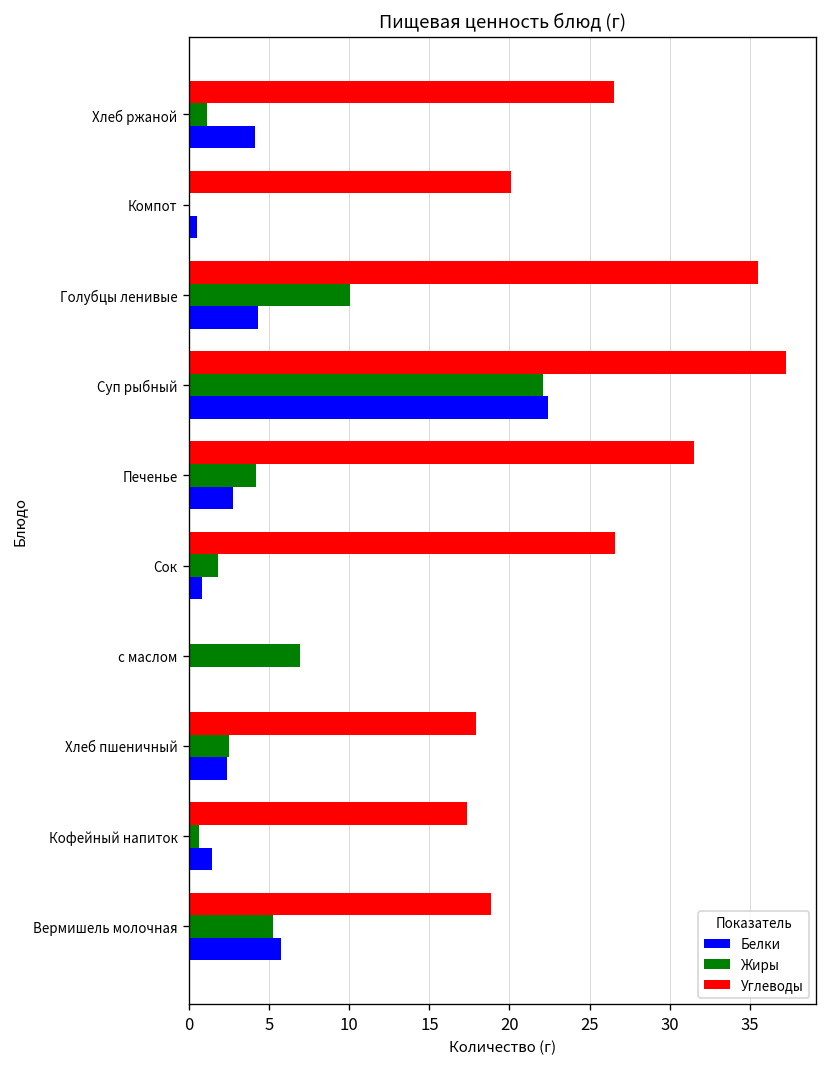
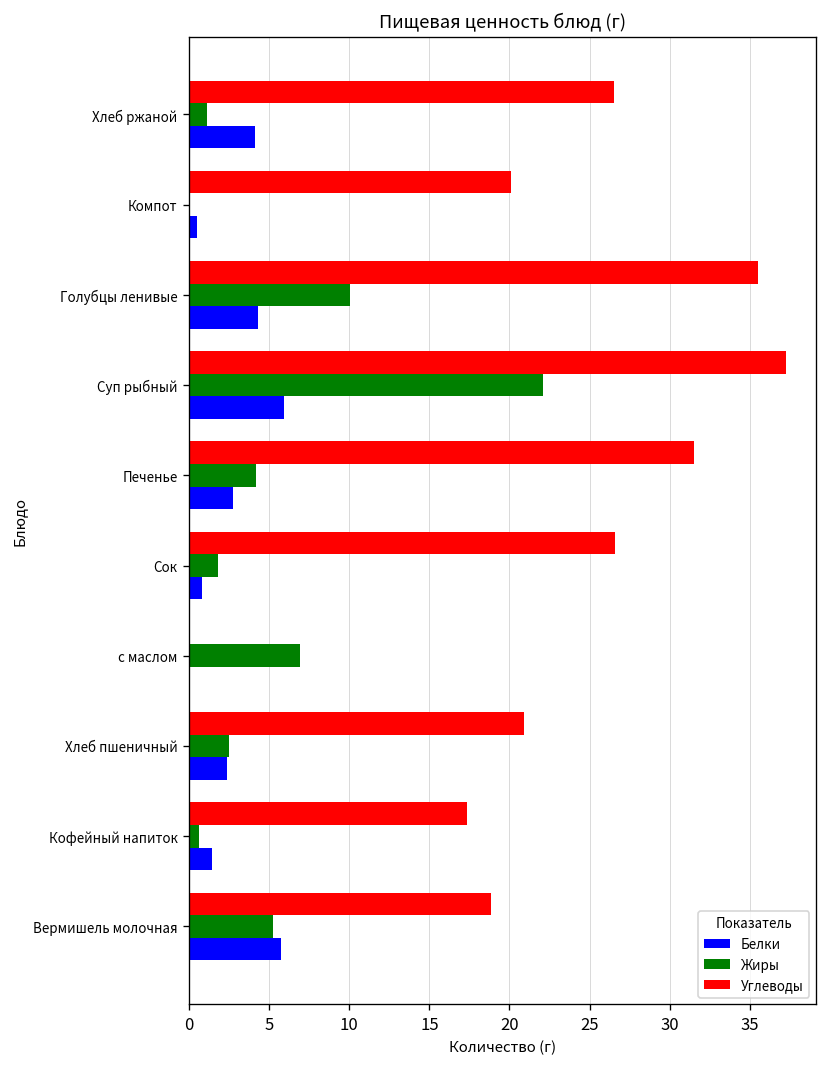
Белки, Суп рыбный: 22.4 -> 5.9
Углеводы, Хлеб пшеничный: 17.9 -> 20.9
